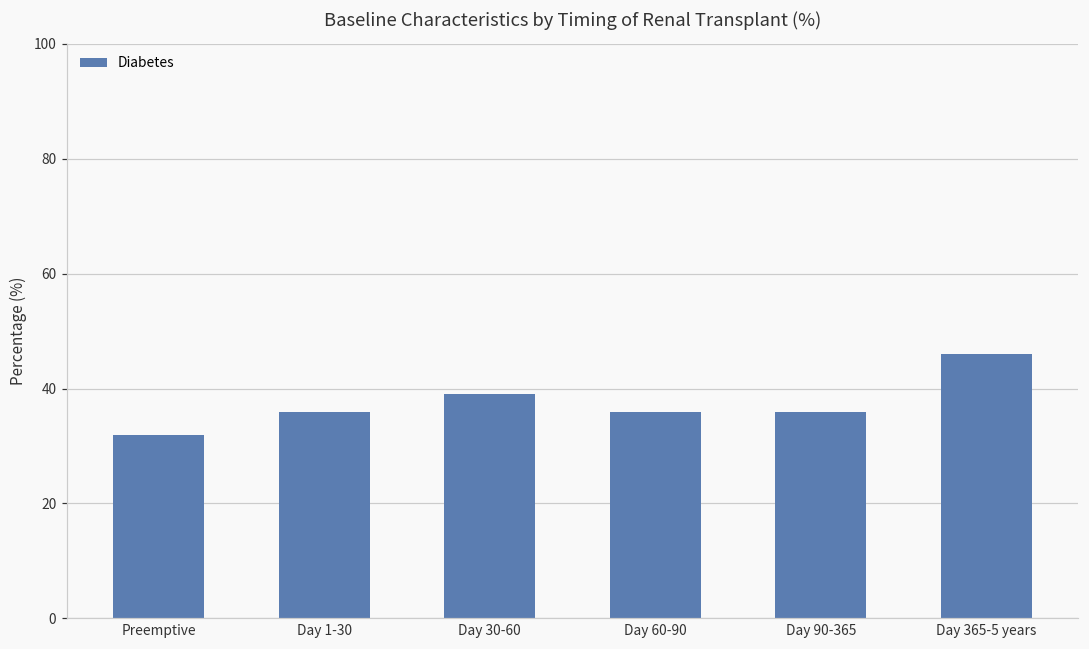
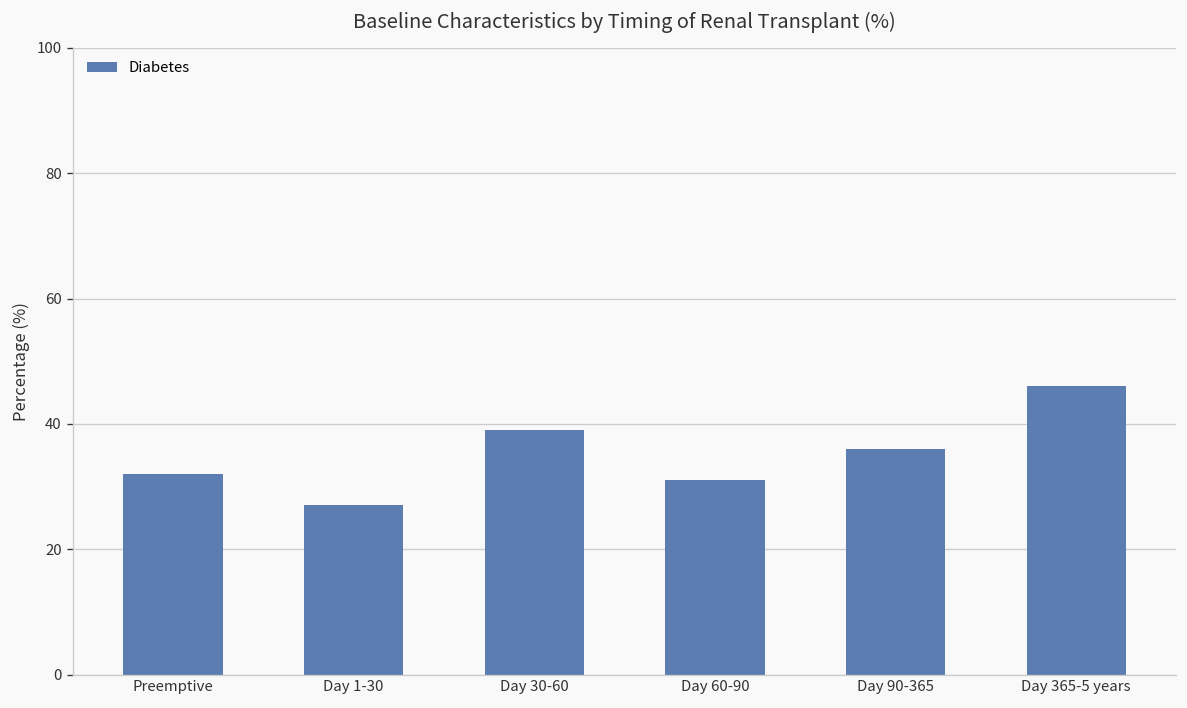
Day 1-30: 36 -> 27
Day 60-90: 36 -> 31
